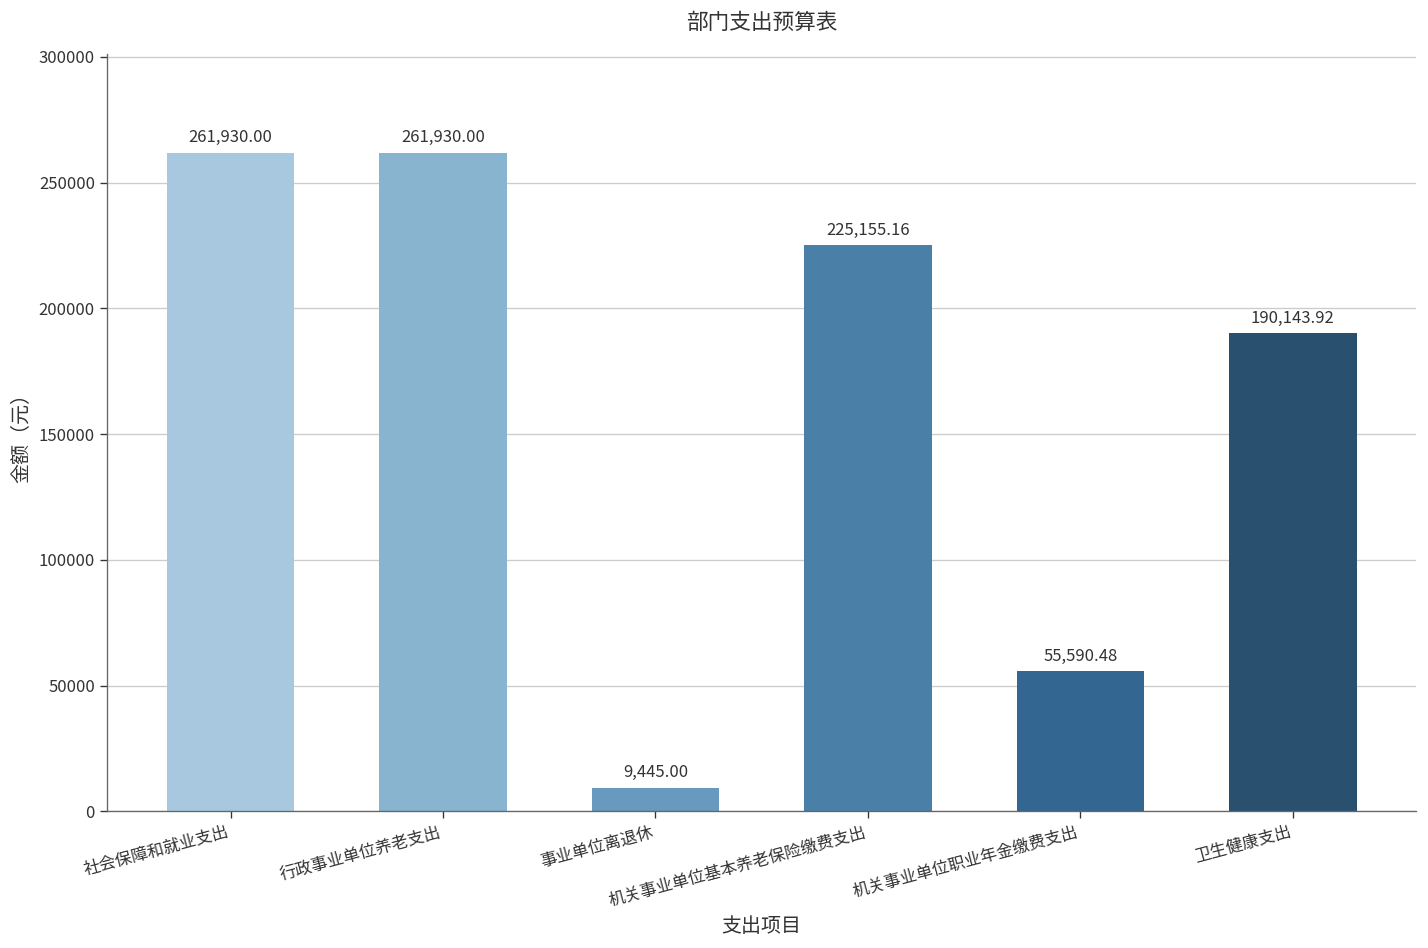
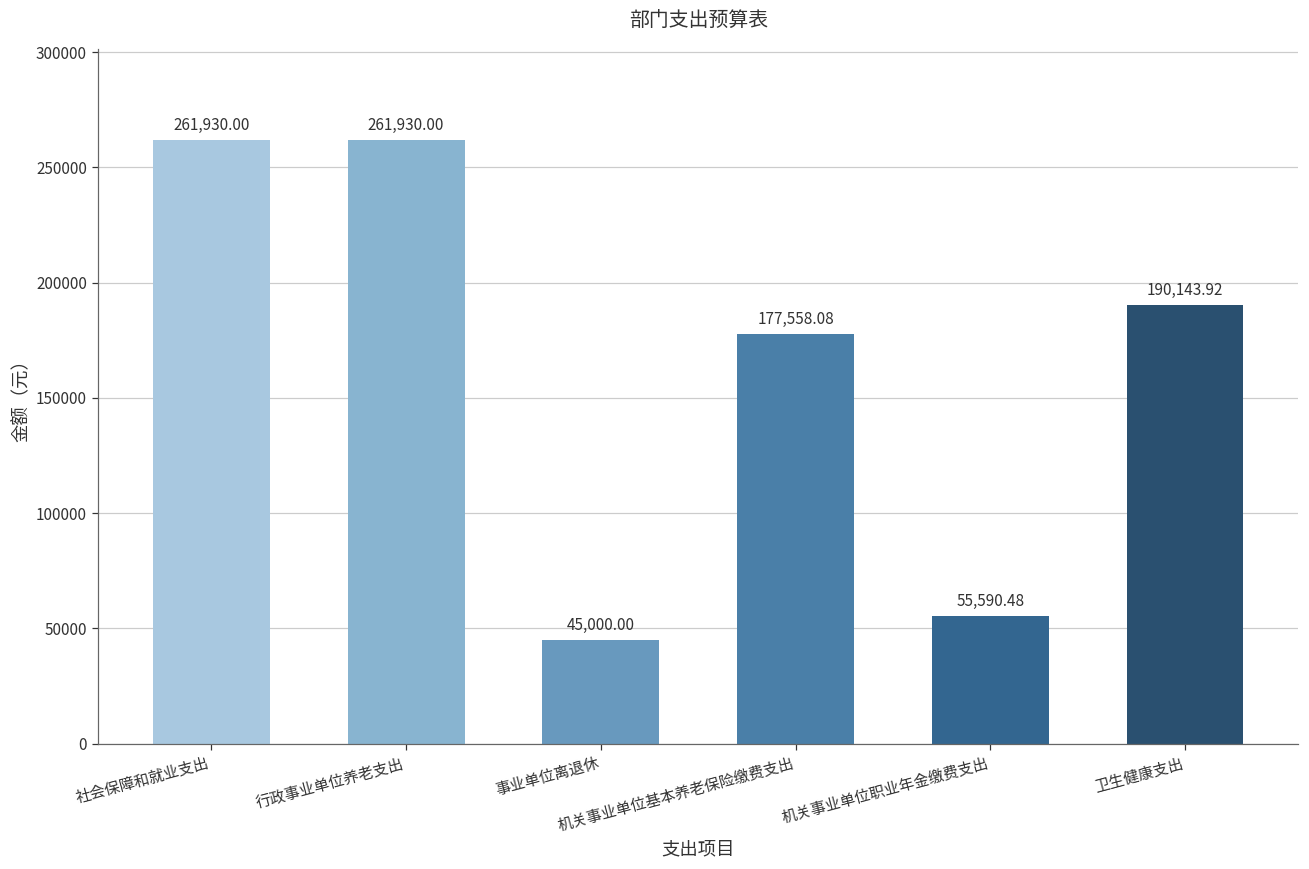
事业单位离退休: 9,445.00 -> 45,000.00
机关事业单位基本养老保险缴费支出: 225,155.16 -> 177,558.08
